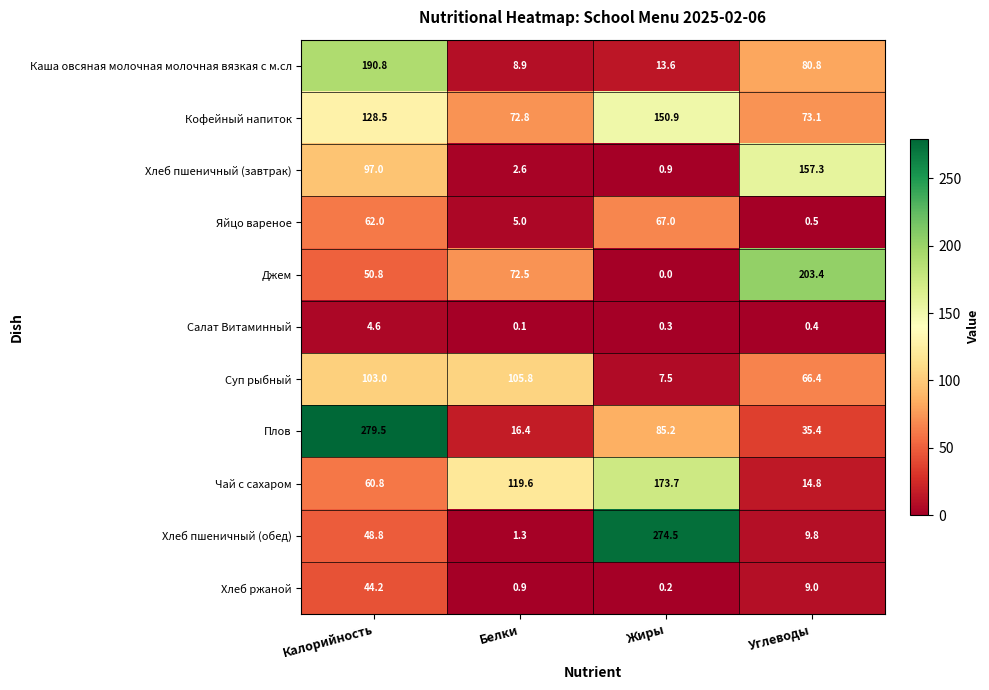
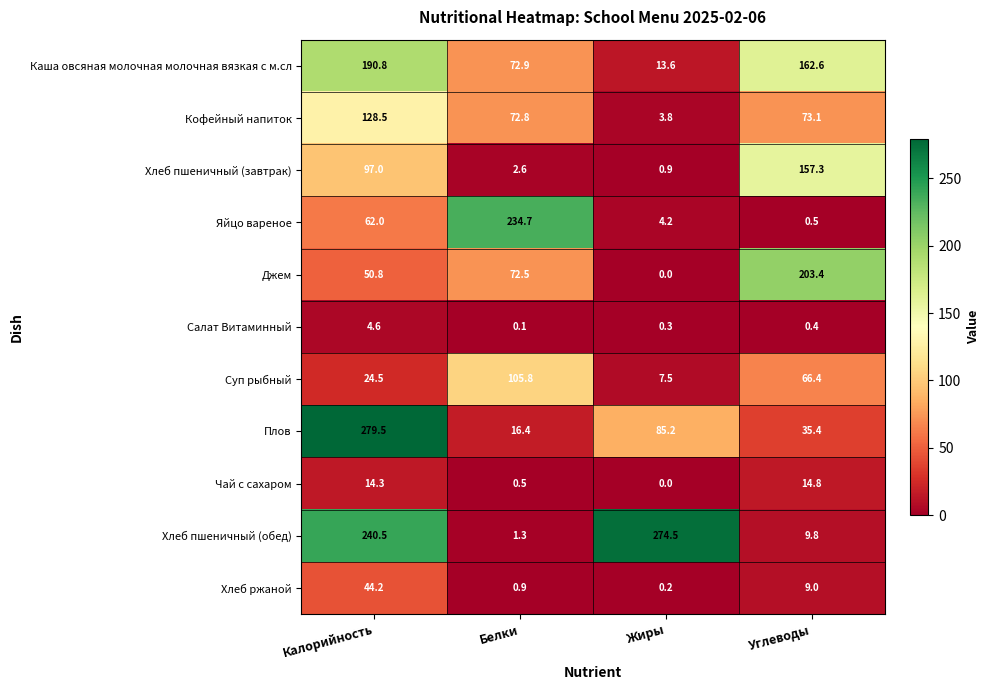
Каша овсяная молочная молочная вязкая с м.сл, Белки: 8.9 -> 72.9
Каша овсяная молочная молочная вязкая с м.сл, Углеводы: 80.8 -> 162.6
Кофейный напиток, Жиры: 150.9 -> 3.8
Яйцо вареное, Белки: 5.0 -> 234.7
Яйцо вареное, Жиры: 67.0 -> 4.2
Суп рыбный, Калорийность: 103.0 -> 24.5
Чай с сахаром, Калорийность: 60.8 -> 14.3
Чай с сахаром, Белки: 119.6 -> 0.5
Чай с сахаром, Жиры: 173.7 -> 0.0
Хлеб пшеничный (обед), Калорийность: 48.8 -> 240.5
